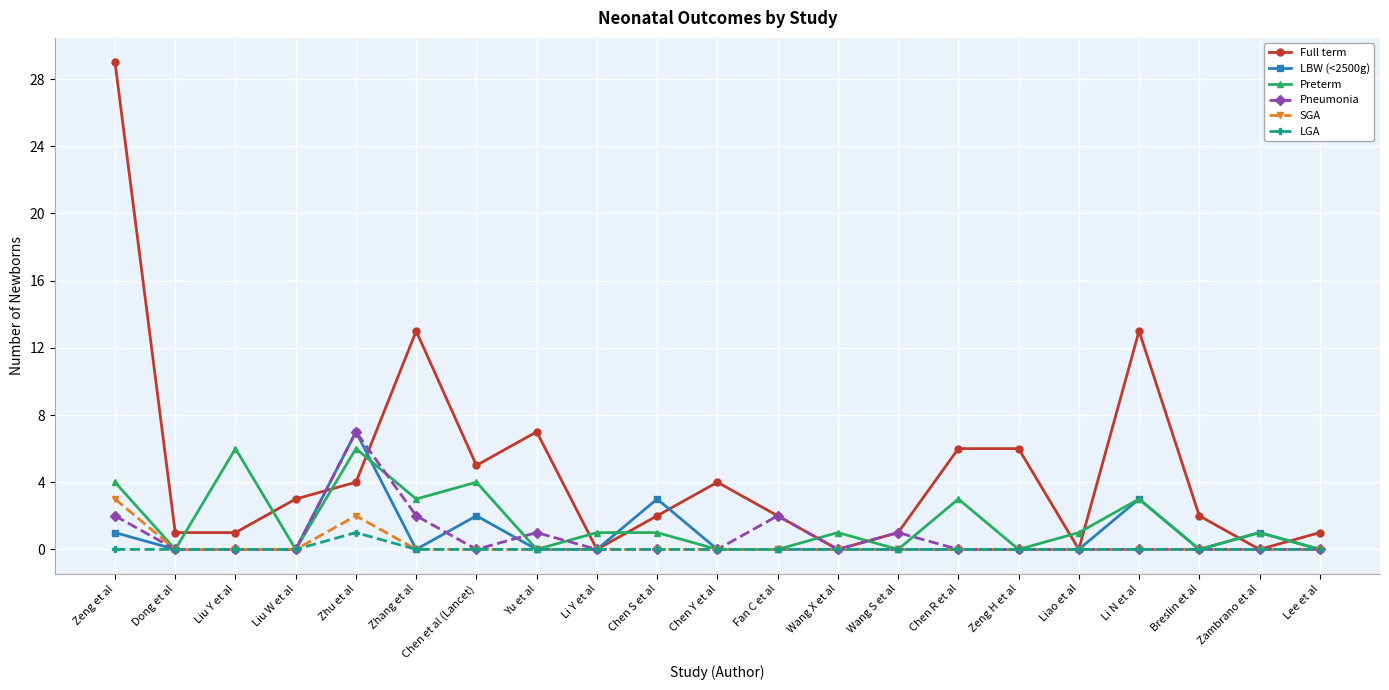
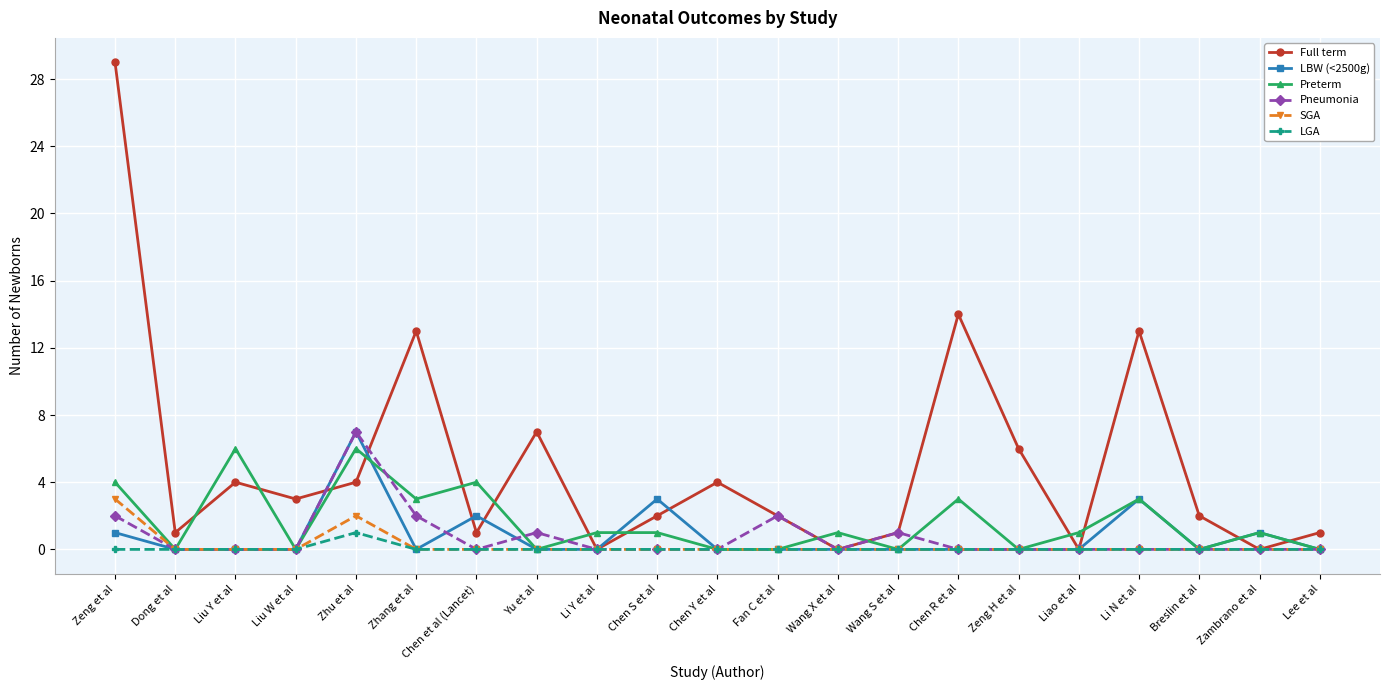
Full term, Liu Y et al: 1 -> 4
Full term, Chen et al (Lancet): 5 -> 1
Full term, Chen R et al: 6 -> 14
